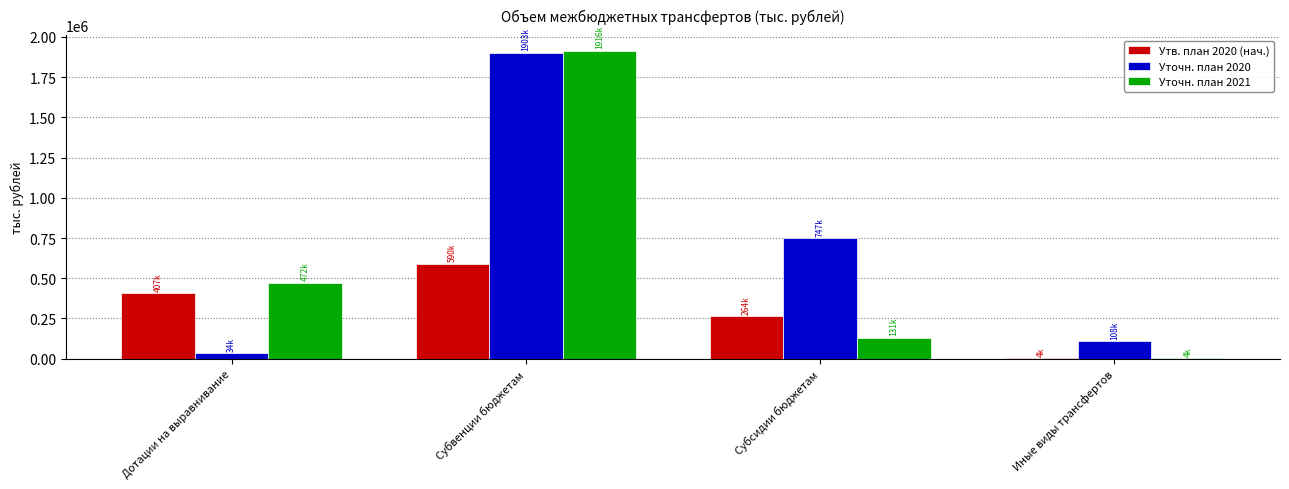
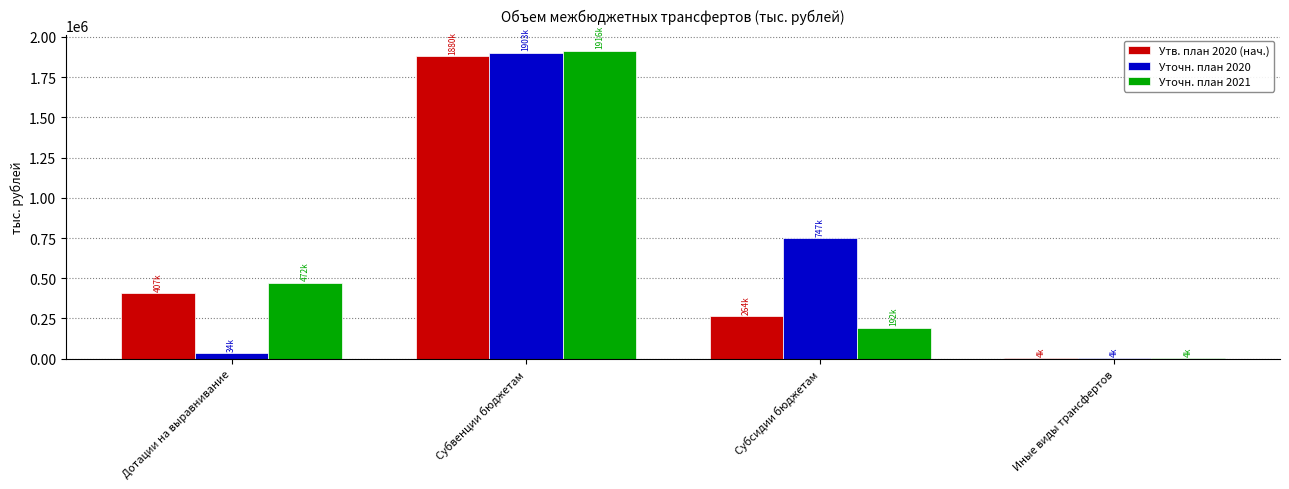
Утв. план 2020 (нач.), Субвенции бюджетам: 590k -> 1880k
Уточн. план 2021, Субсидии бюджетам: 131k -> 192k
Уточн. план 2020, Иные виды трансфертов: 108k -> 4k
